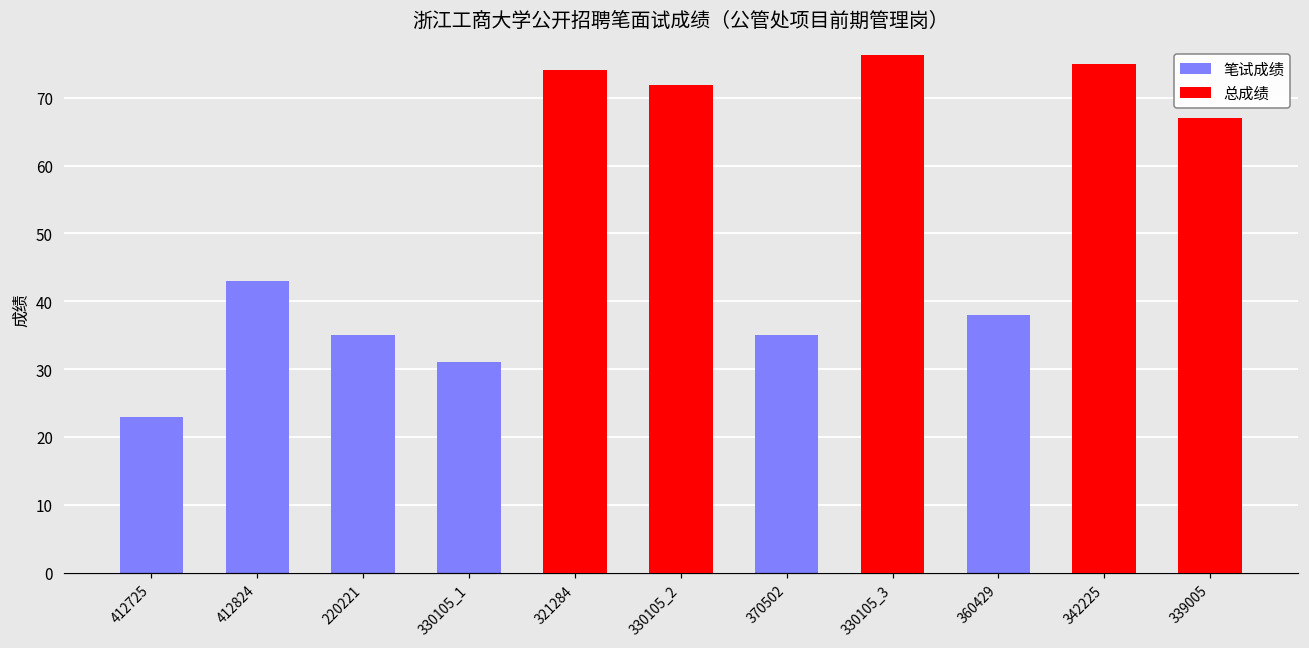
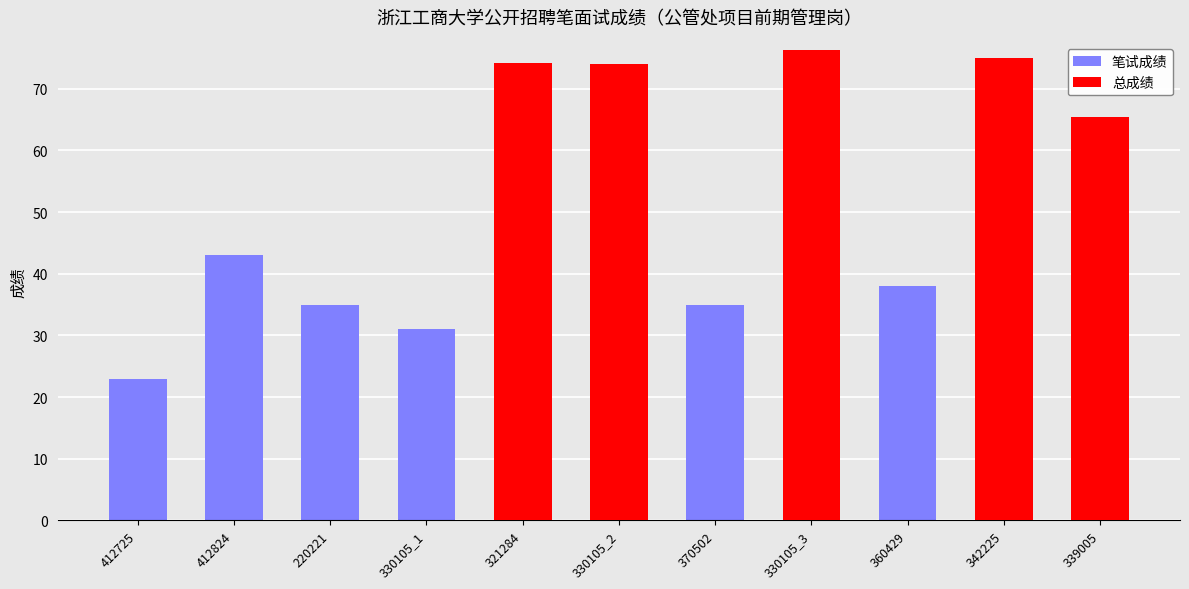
总成绩, 330105_2: 72 -> 74
总成绩, 339005: 67 -> 65
